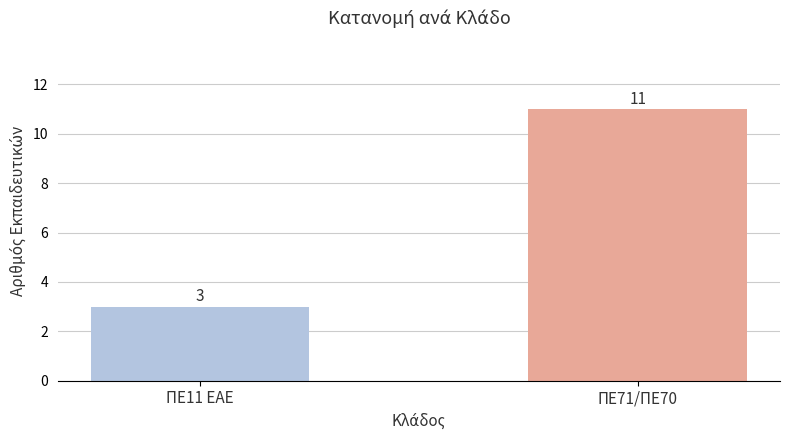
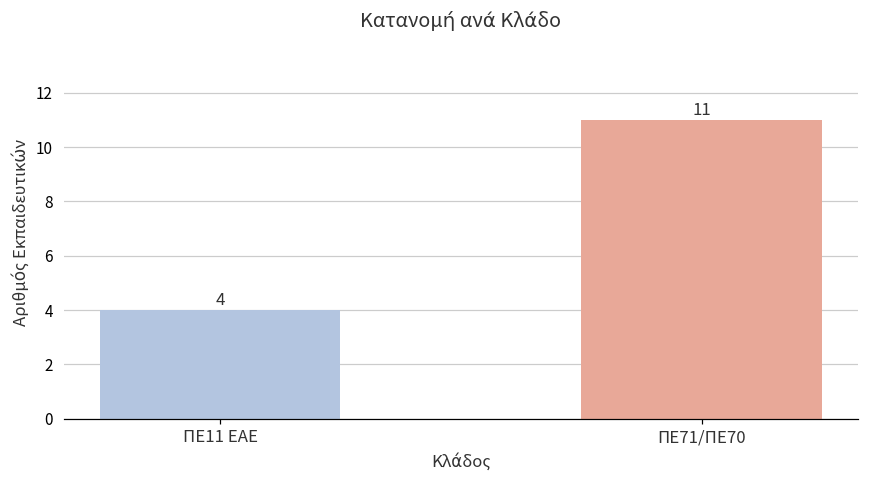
ΠΕ11 ΕΑΕ: 3 -> 4
